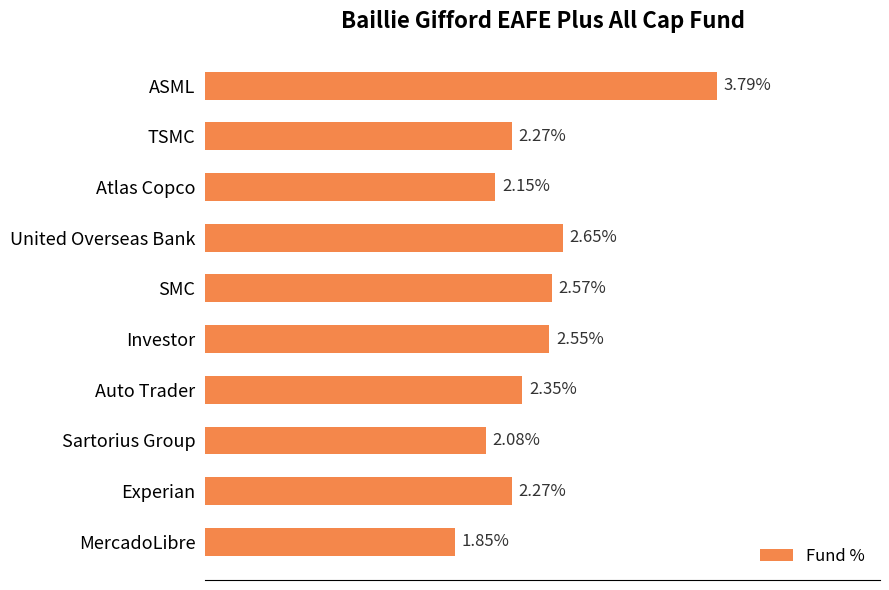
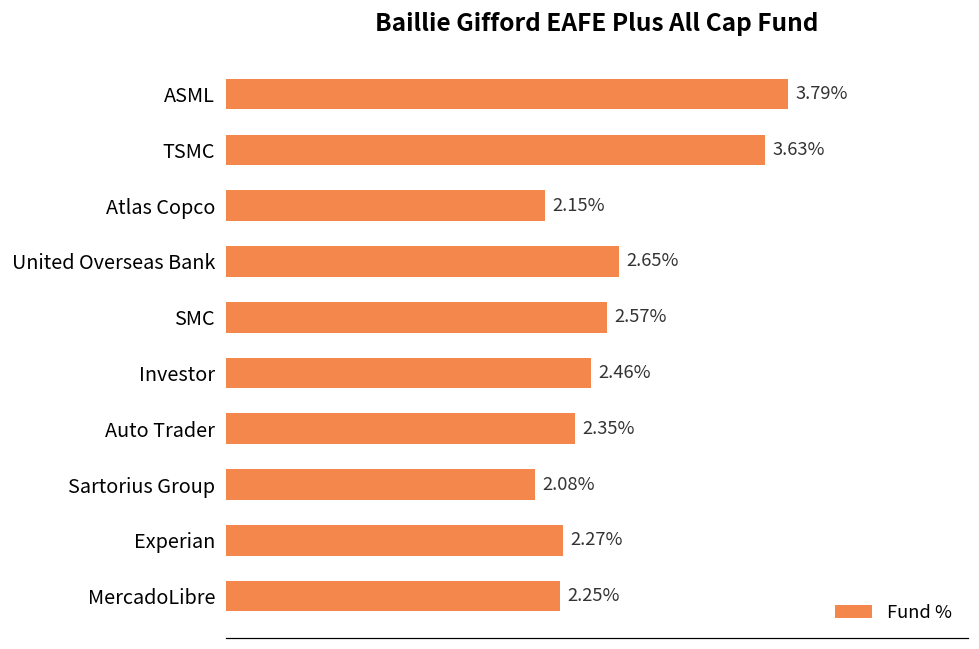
TSMC: 2.27% -> 3.63%
Investor: 2.55% -> 2.46%
MercadoLibre: 1.85% -> 2.25%
